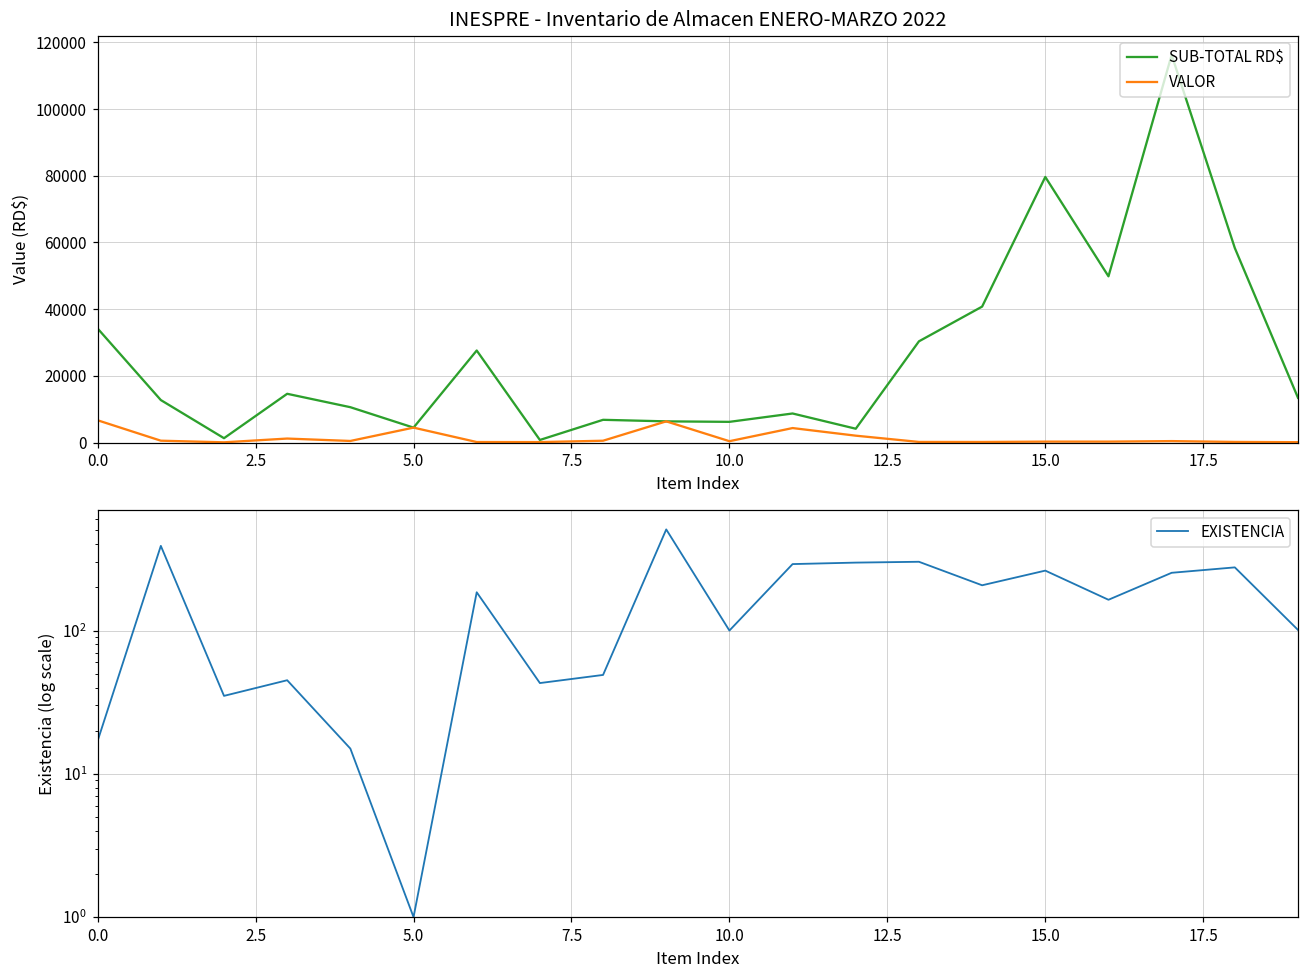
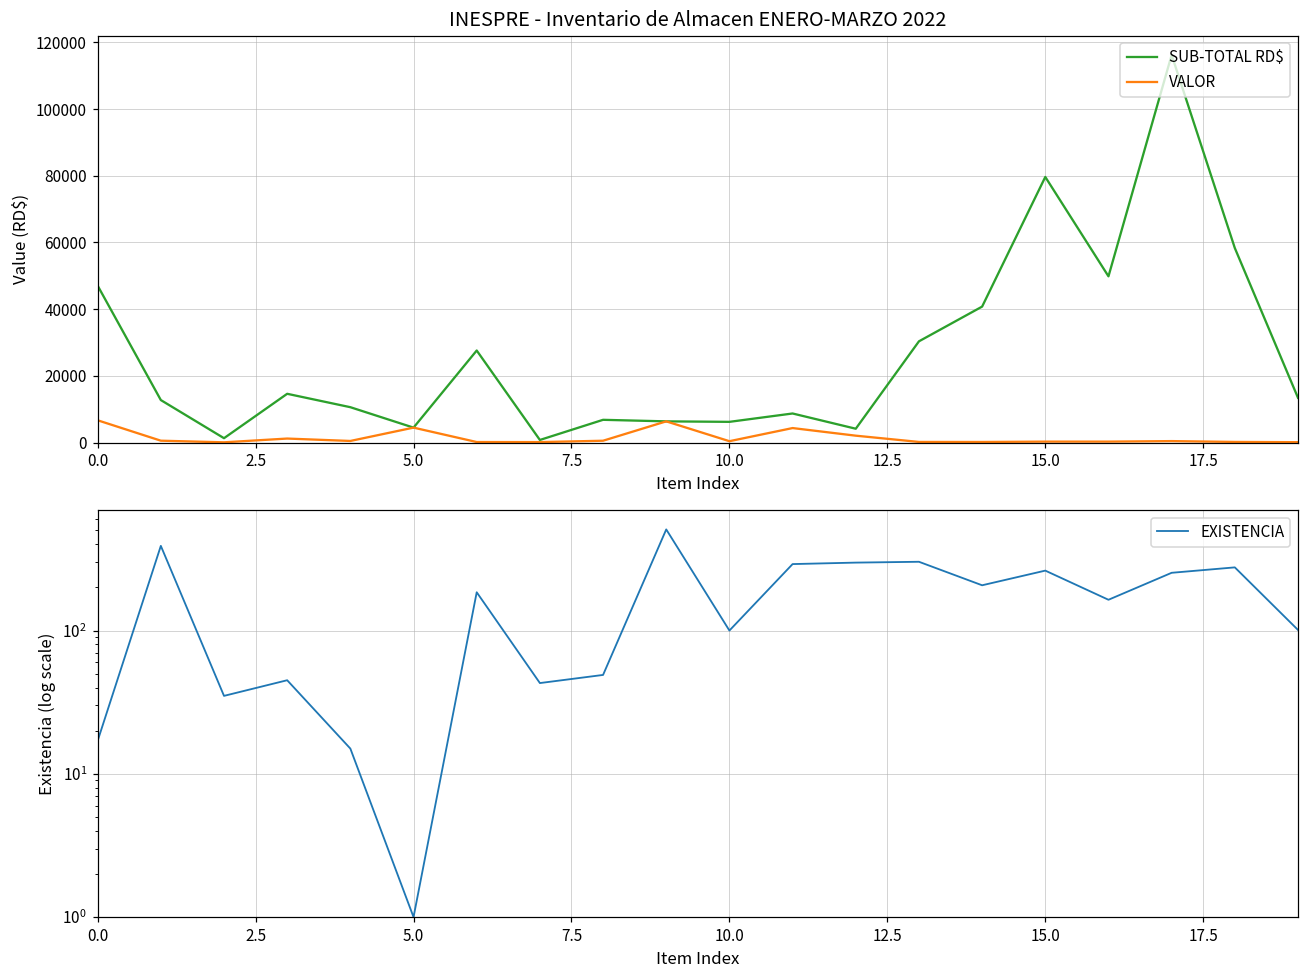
INESPRE - Inventario de Almacen ENERO-MARZO 2022, SUB-TOTAL RD$, 0.0: 34000 -> 47000
